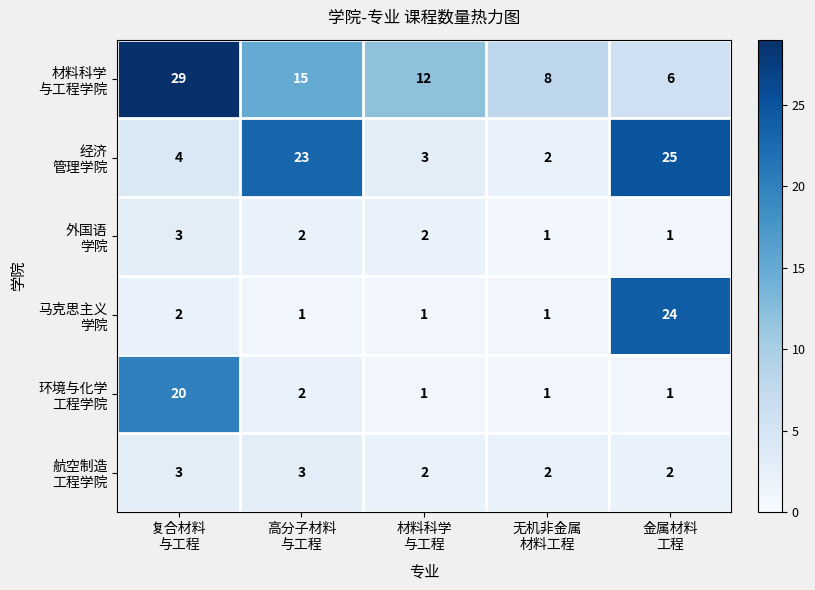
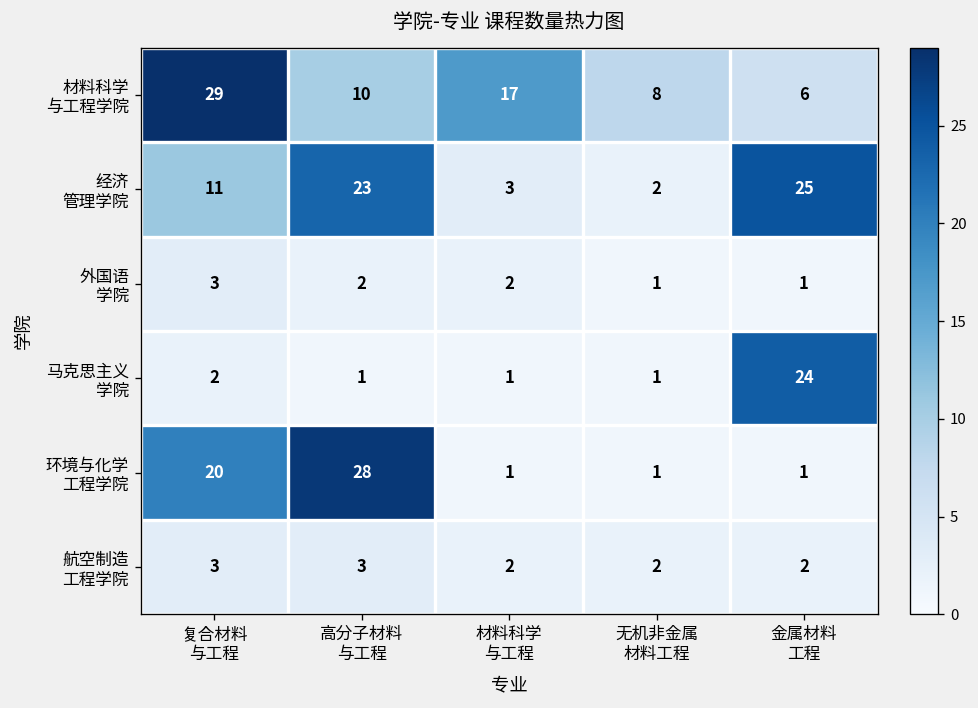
材料科学 与工程学院, 高分子材料 与工程: 15 -> 10
材料科学 与工程学院, 材料科学 与工程: 12 -> 17
经济 管理学院, 复合材料 与工程: 4 -> 11
环境与化学 工程学院, 高分子材料 与工程: 2 -> 28
